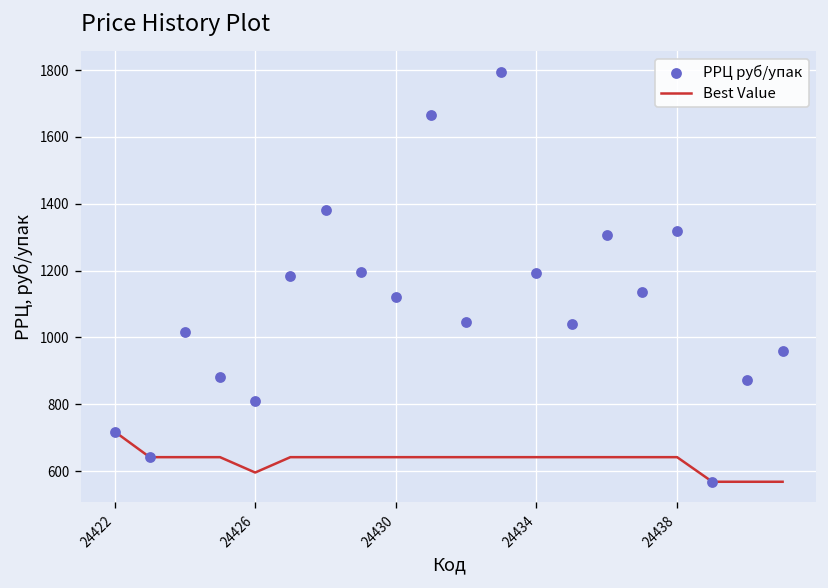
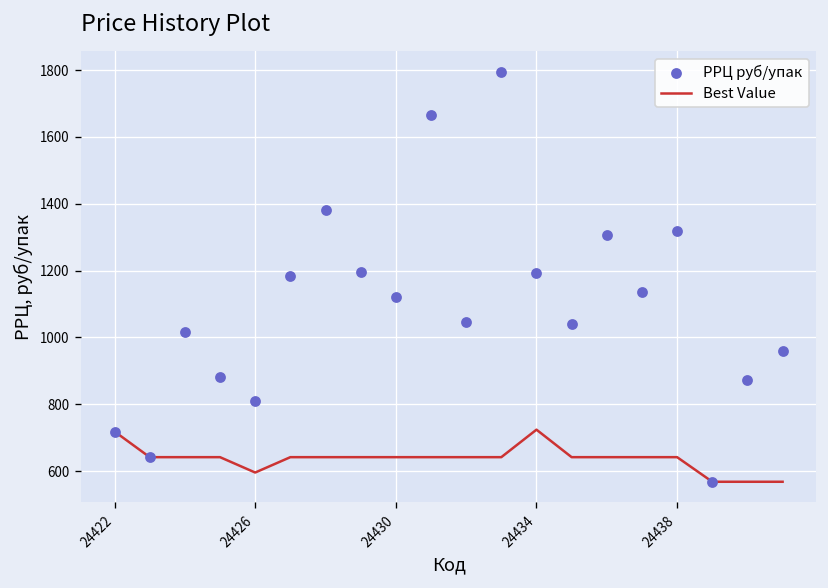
Best Value, 24434: 640 -> 720
